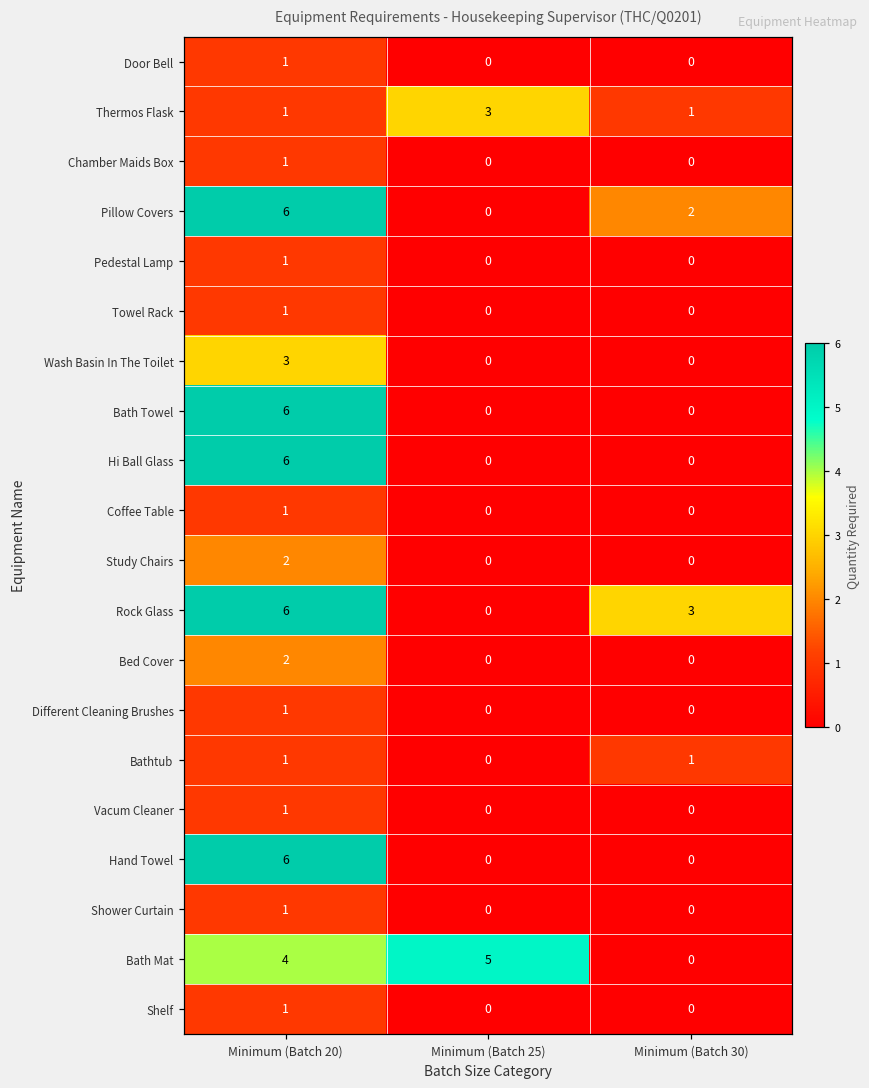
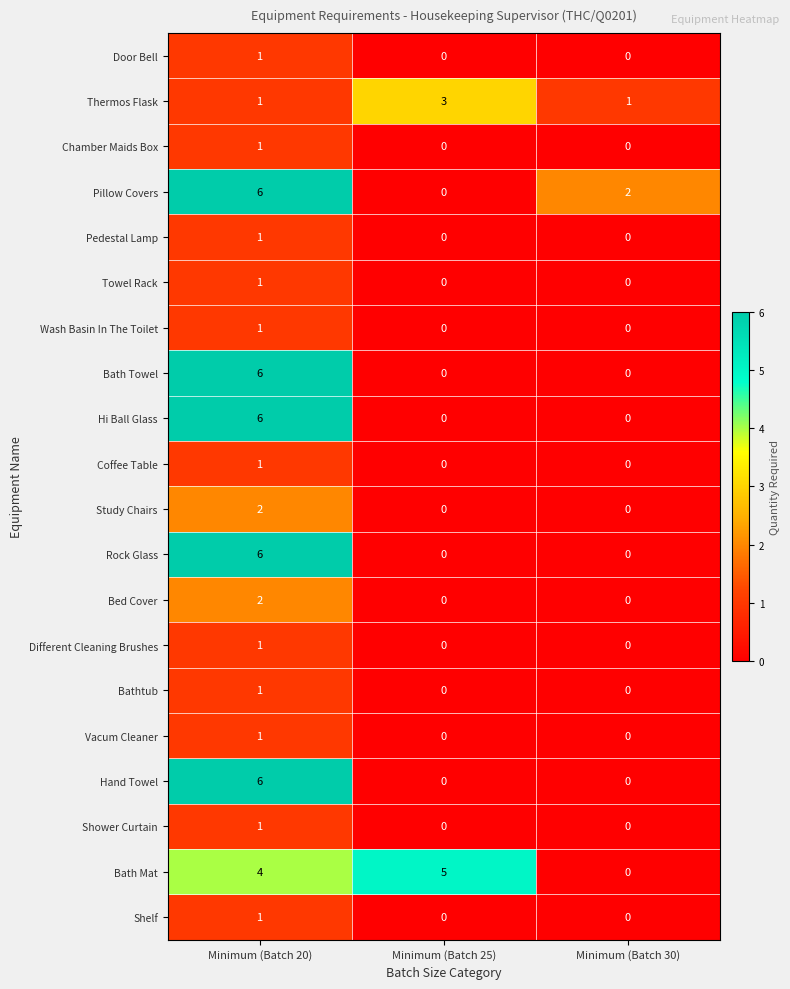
Wash Basin In The Toilet, Minimum (Batch 20): 3 -> 1
Rock Glass, Minimum (Batch 30): 3 -> 0
Bathtub, Minimum (Batch 30): 1 -> 0
